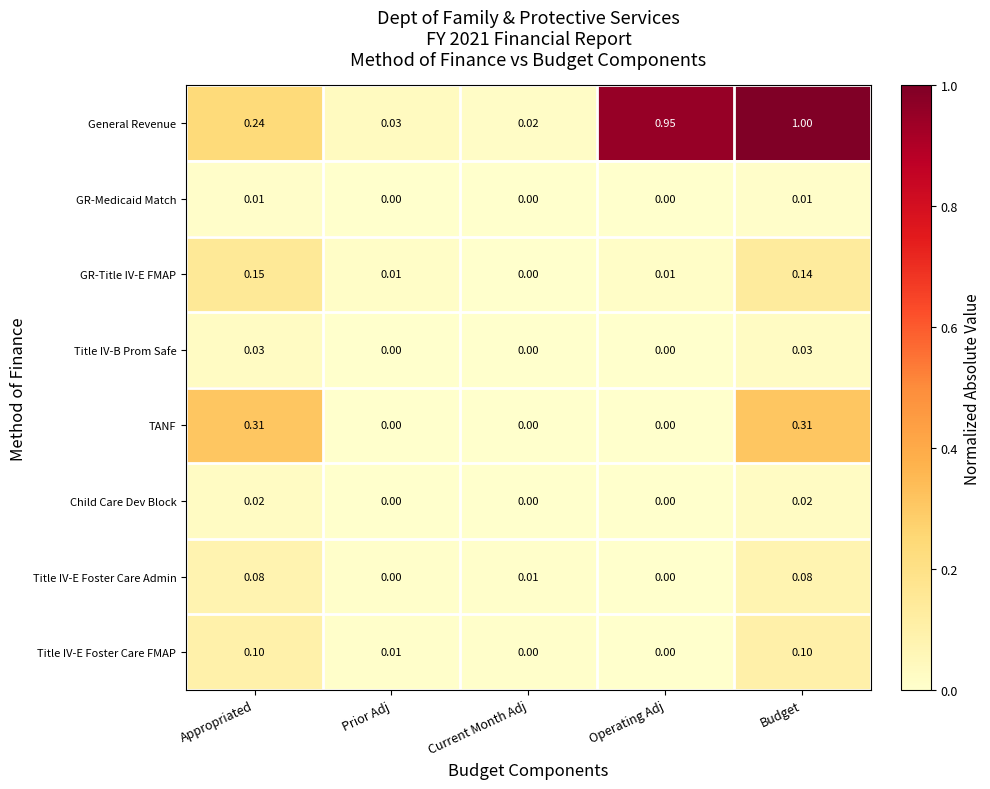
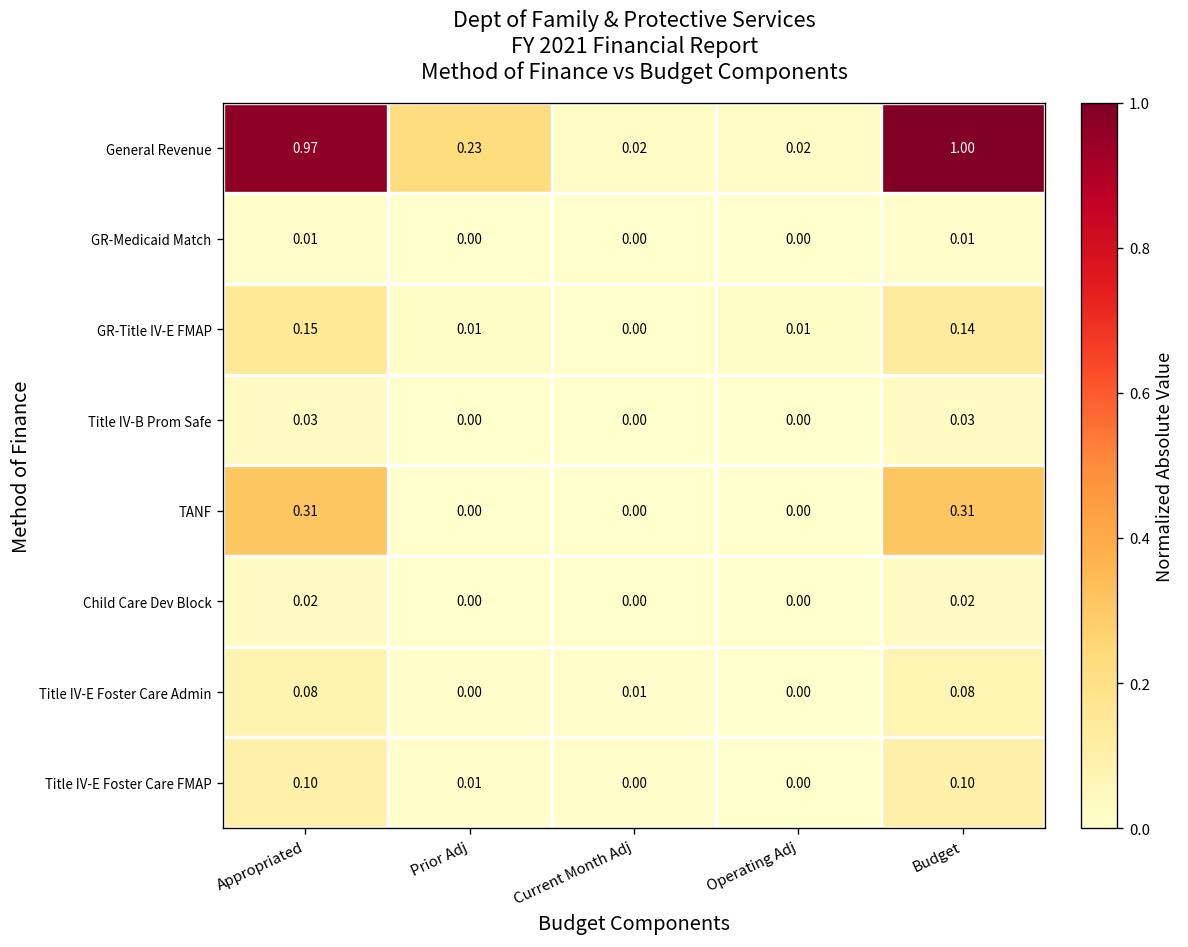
General Revenue, Appropriated: 0.24 -> 0.97
General Revenue, Prior Adj: 0.03 -> 0.23
General Revenue, Operating Adj: 0.95 -> 0.02
